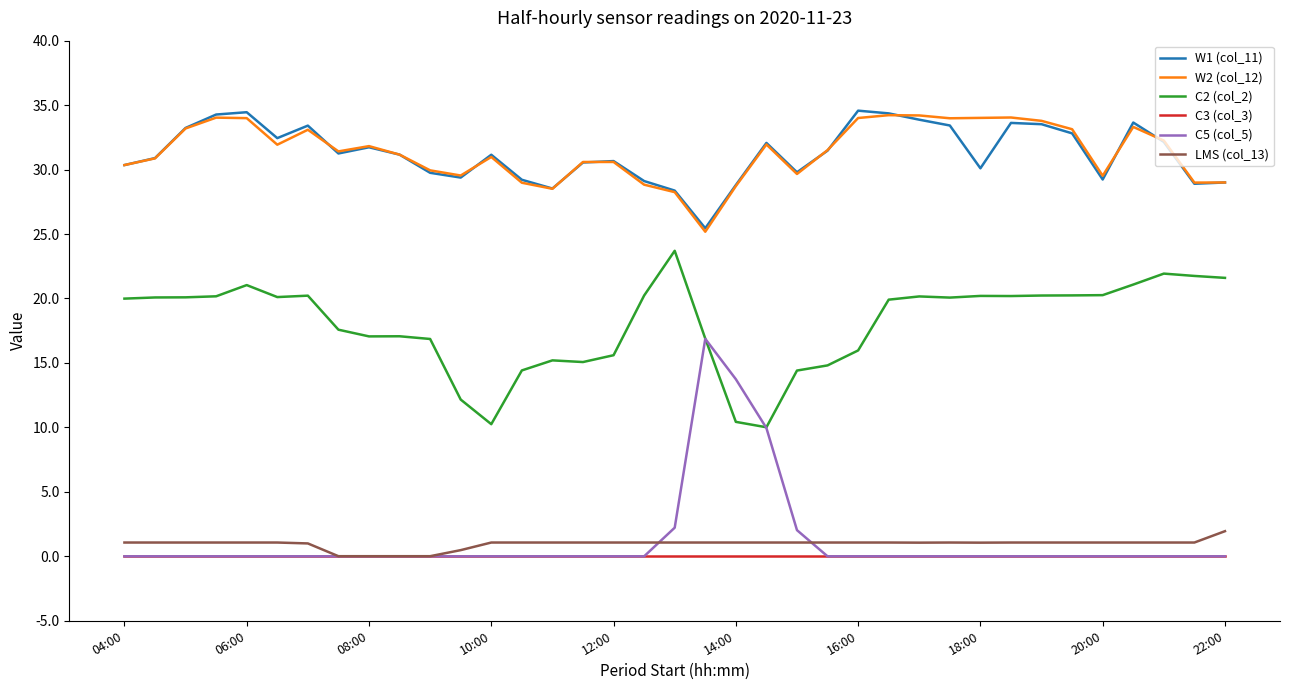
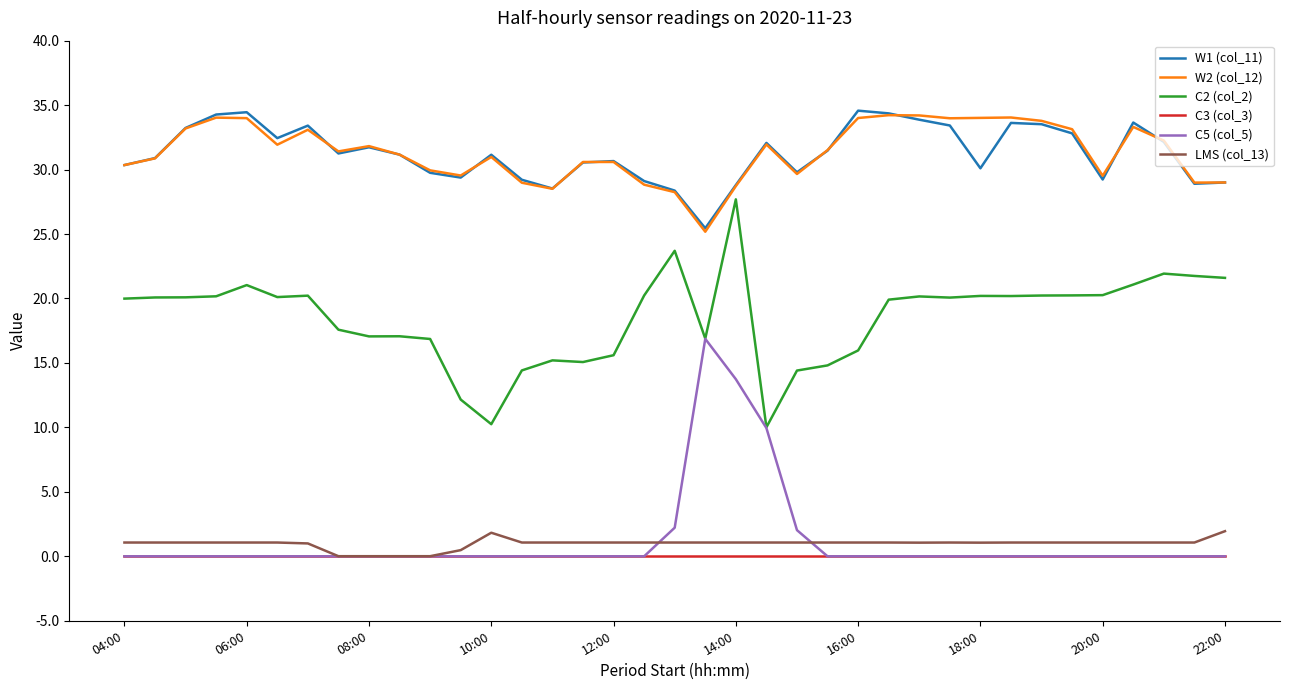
LMS (col_13), 10:00: 1.1 -> 1.8
C2 (col_2), 14:00: 10.4 -> 27.7
